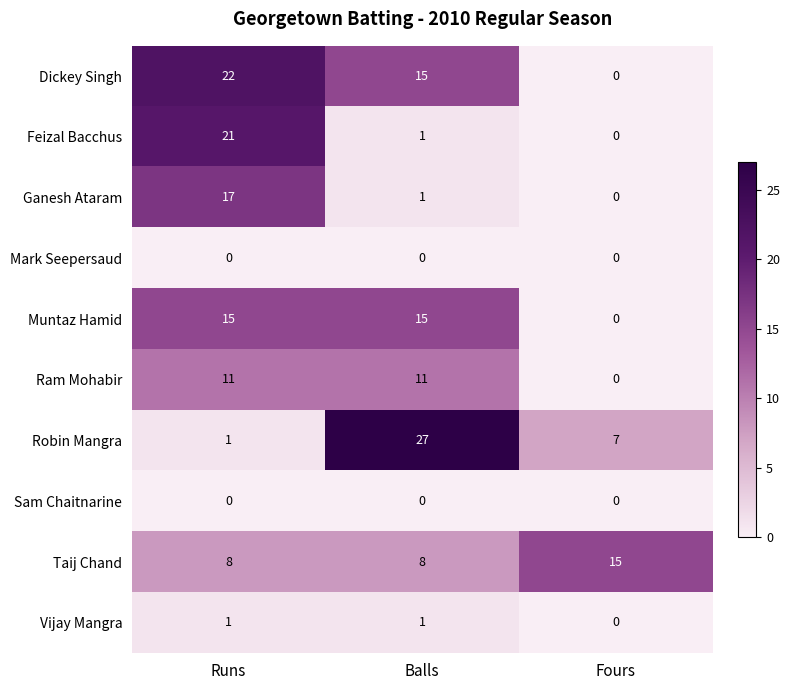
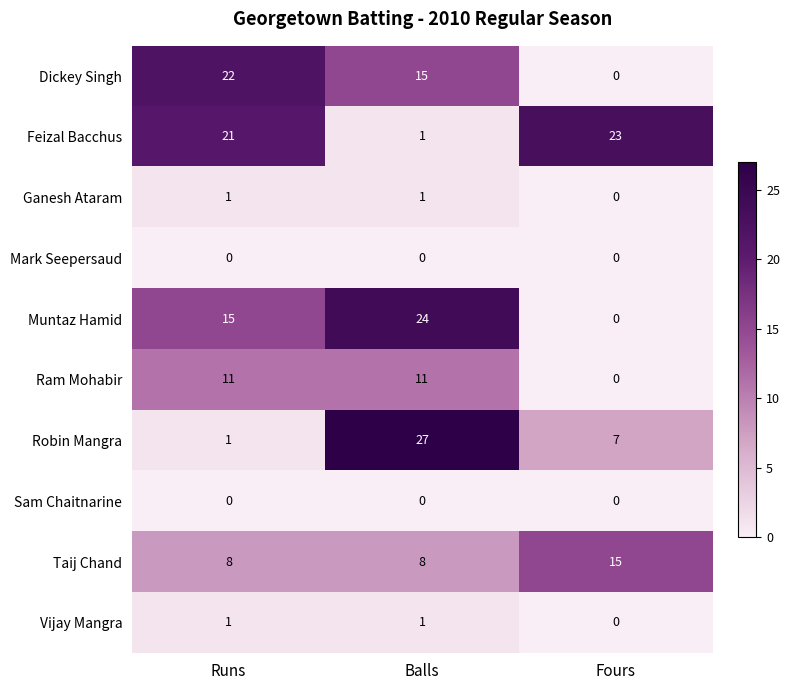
Feizal Bacchus, Fours: 0 -> 23
Ganesh Ataram, Runs: 17 -> 1
Muntaz Hamid, Balls: 15 -> 24
